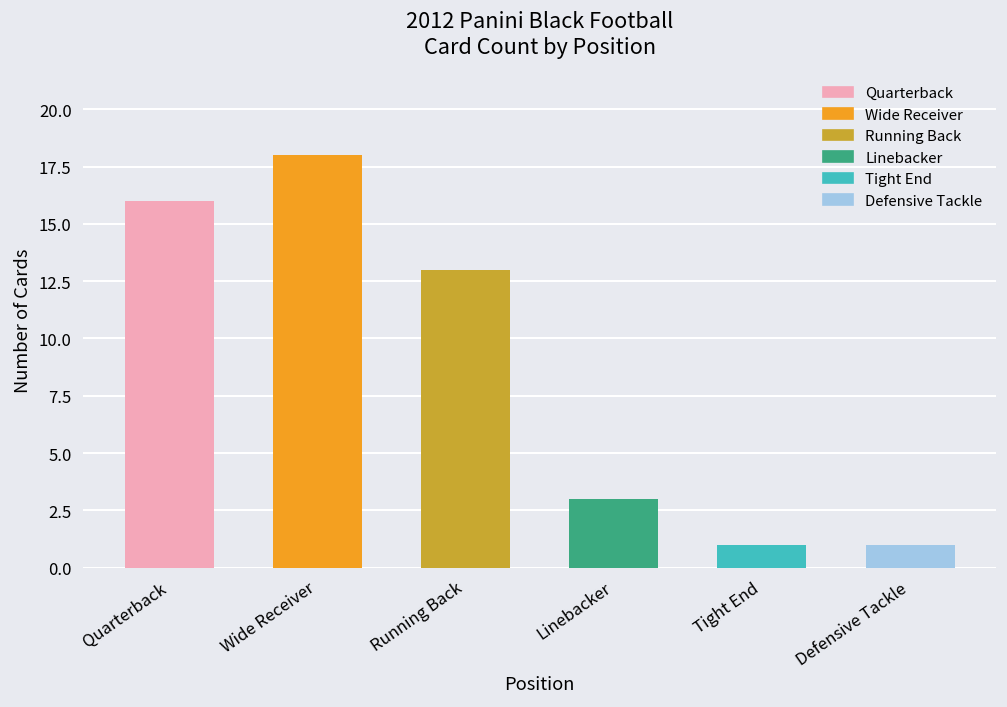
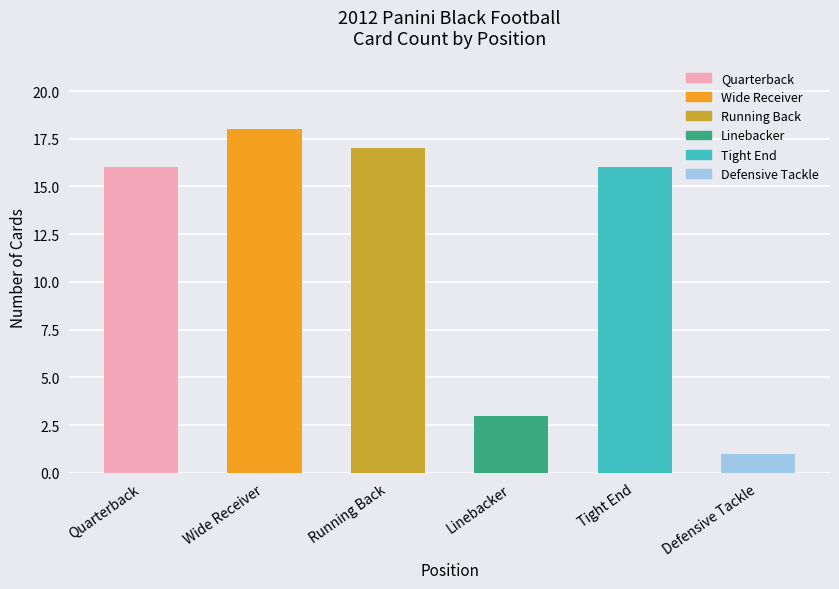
Running Back: 13 -> 17
Tight End: 1 -> 16
